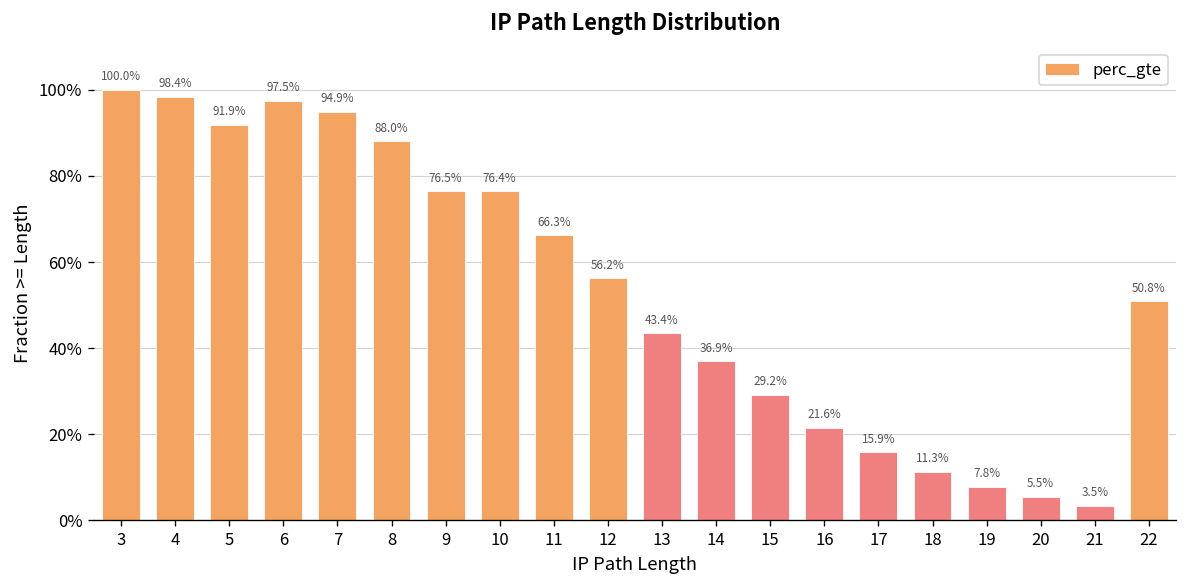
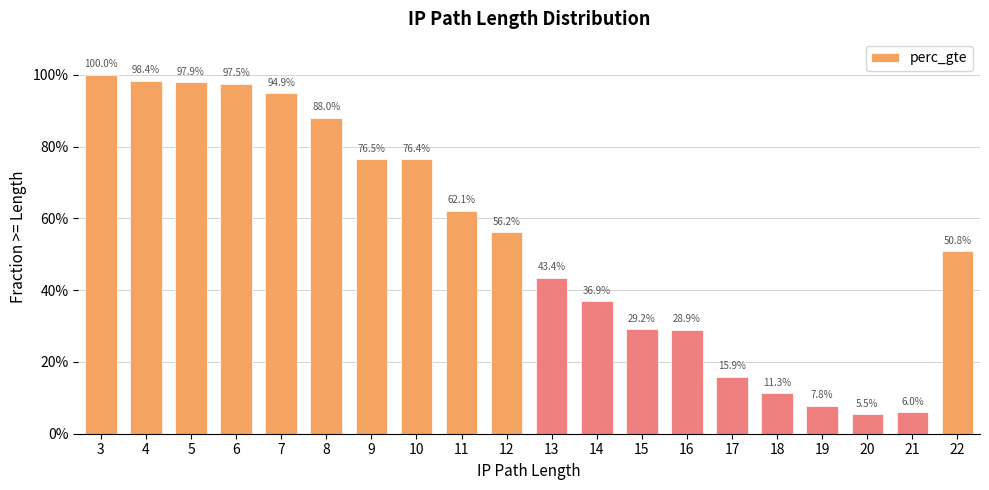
5: 91.9% -> 97.9%
11: 66.3% -> 62.1%
16: 21.6% -> 28.9%
21: 3.5% -> 6.0%
